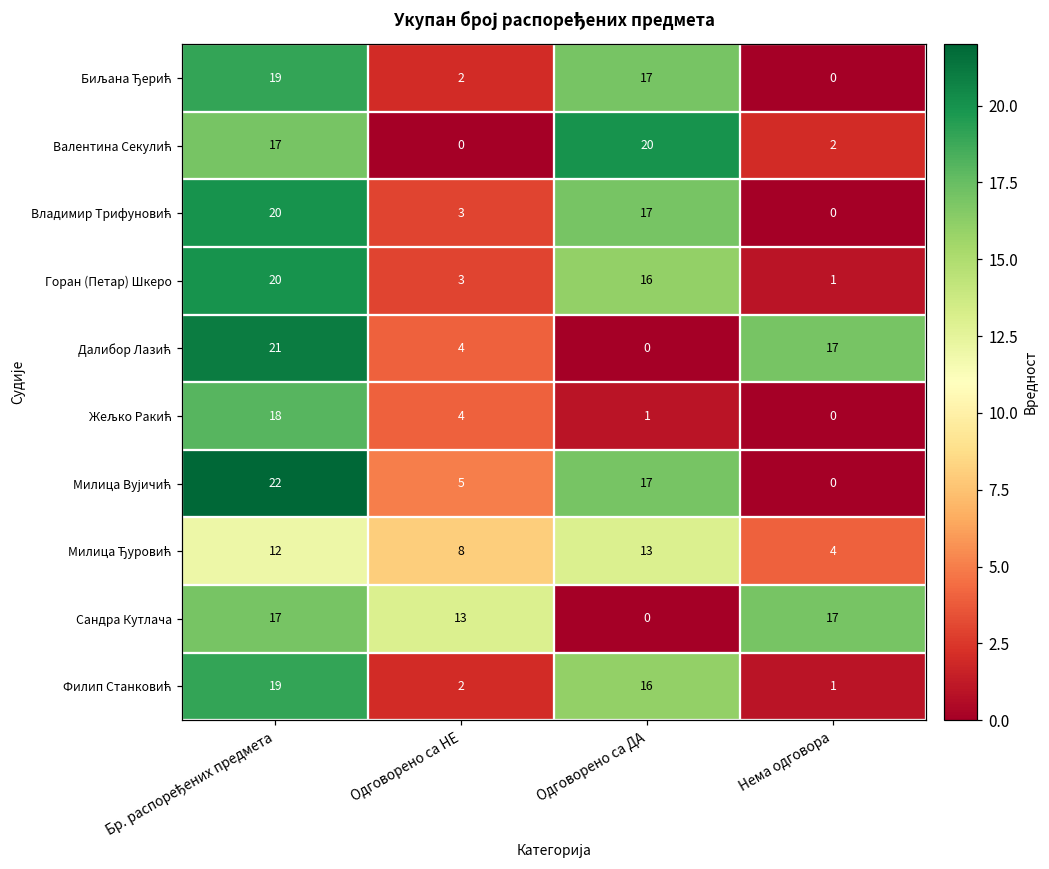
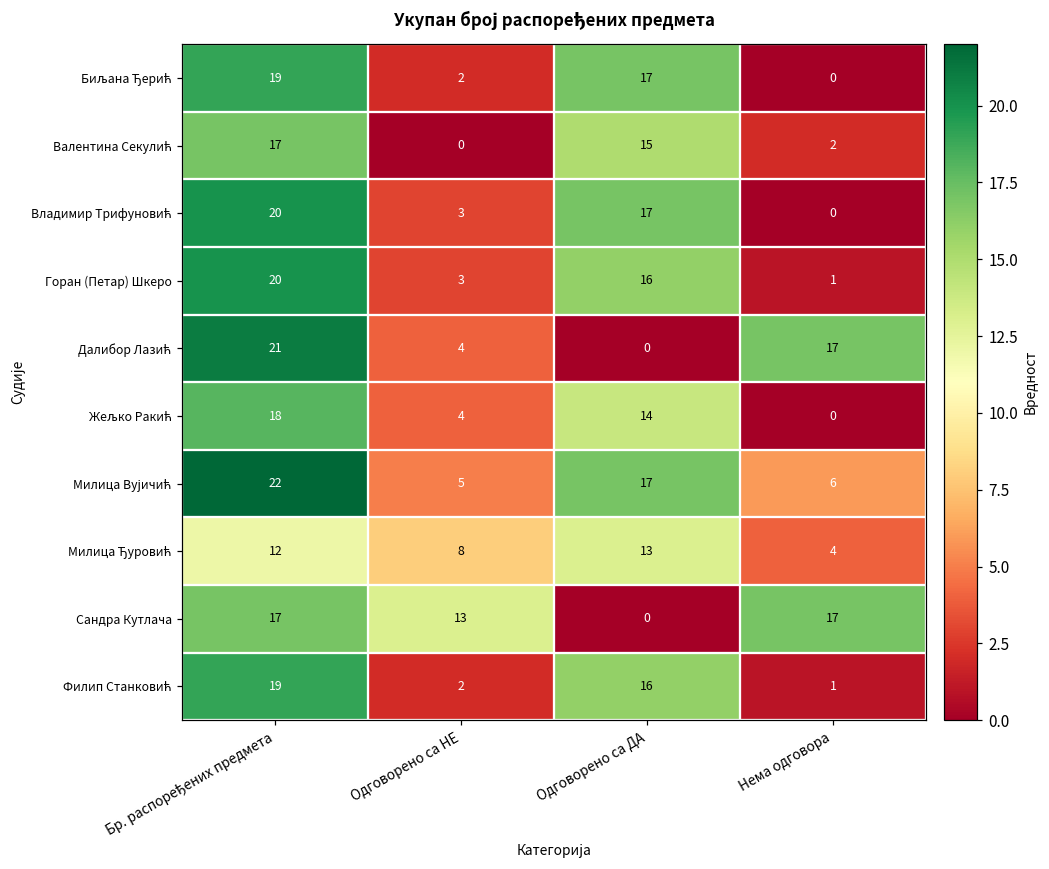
Валентина Секулић, Одговорено са ДА: 20 -> 15
Жељко Ракић, Одговорено са ДА: 1 -> 14
Милица Вујичић, Нема одговора: 0 -> 6
